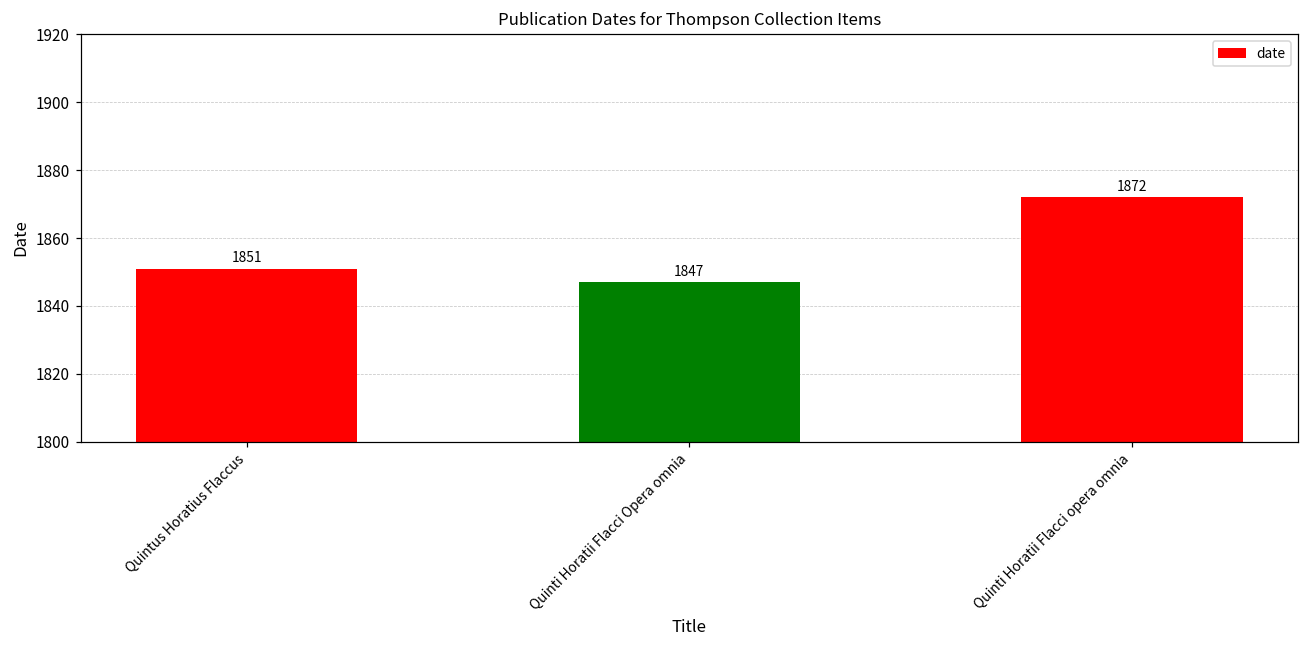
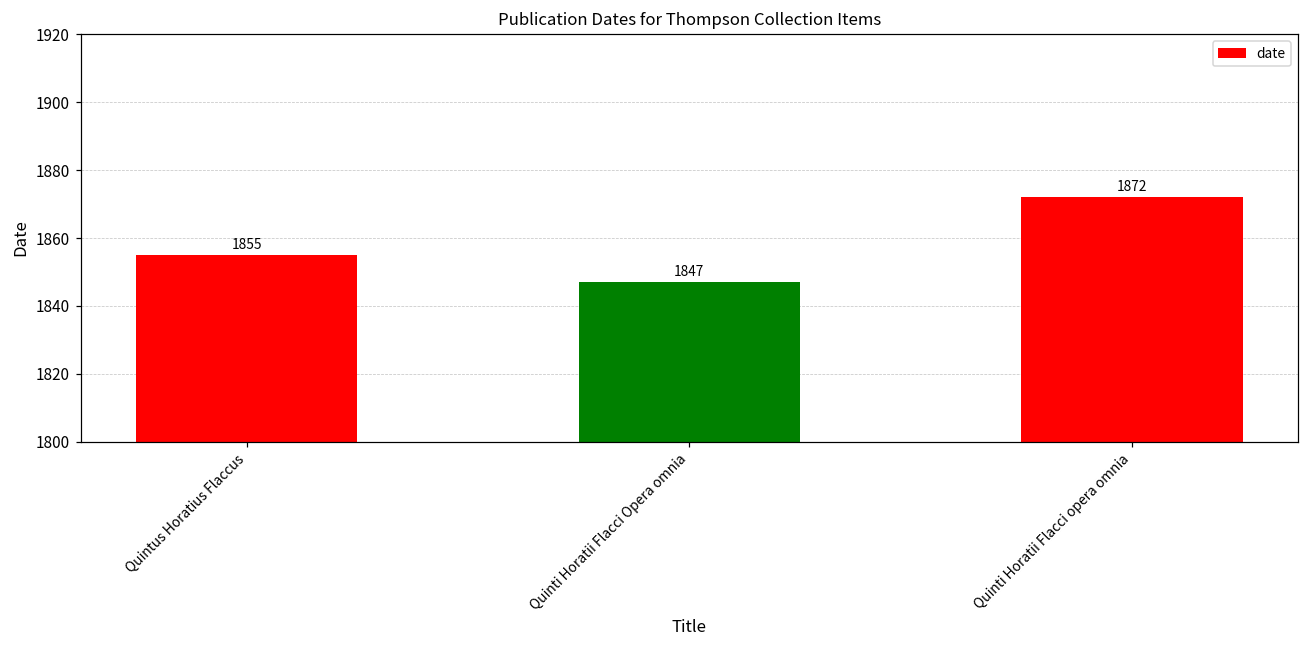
Quintus Horatius Flaccus: 1851 -> 1855
